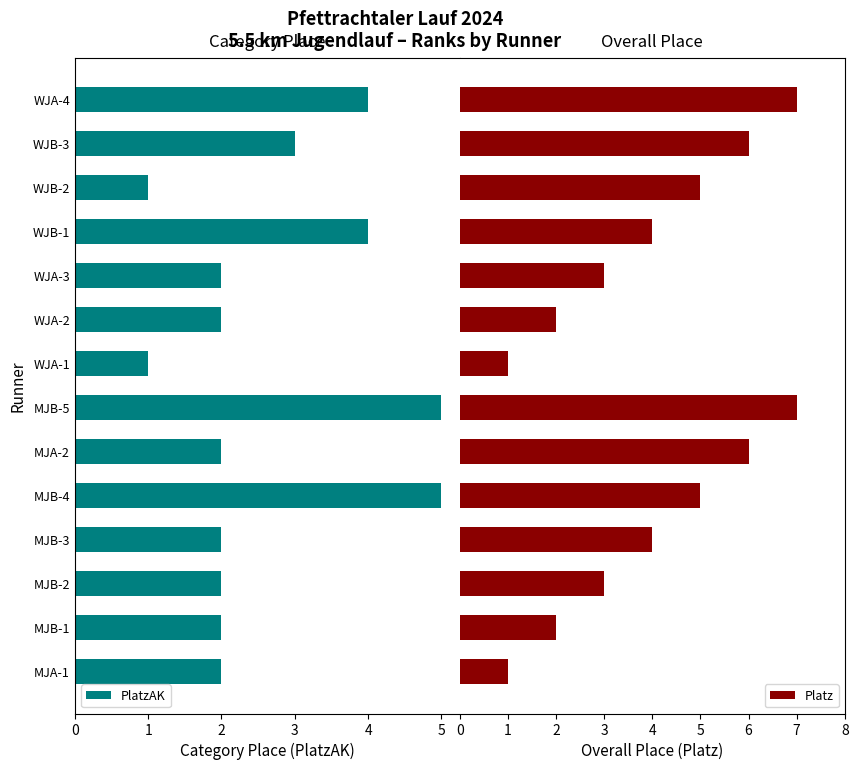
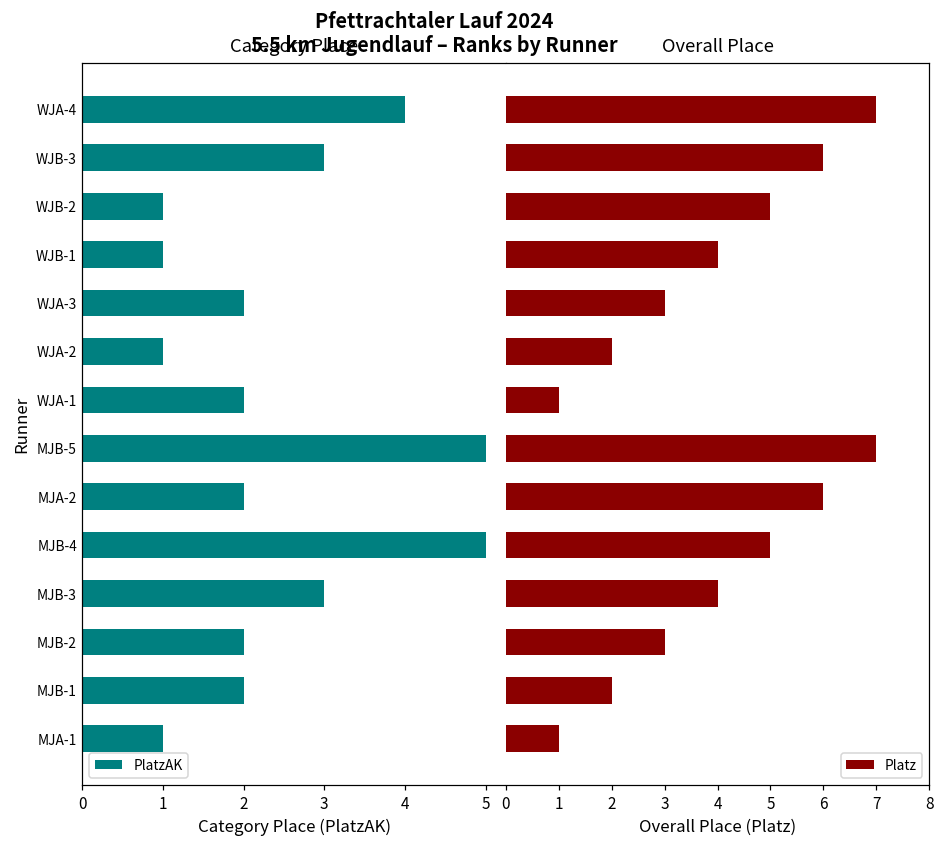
Category Place, WJB-1: 4 -> 1
Category Place, WJA-2: 2 -> 1
Category Place, WJA-1: 1 -> 2
Category Place, MJB-3: 2 -> 3
Category Place, MJA-1: 2 -> 1
